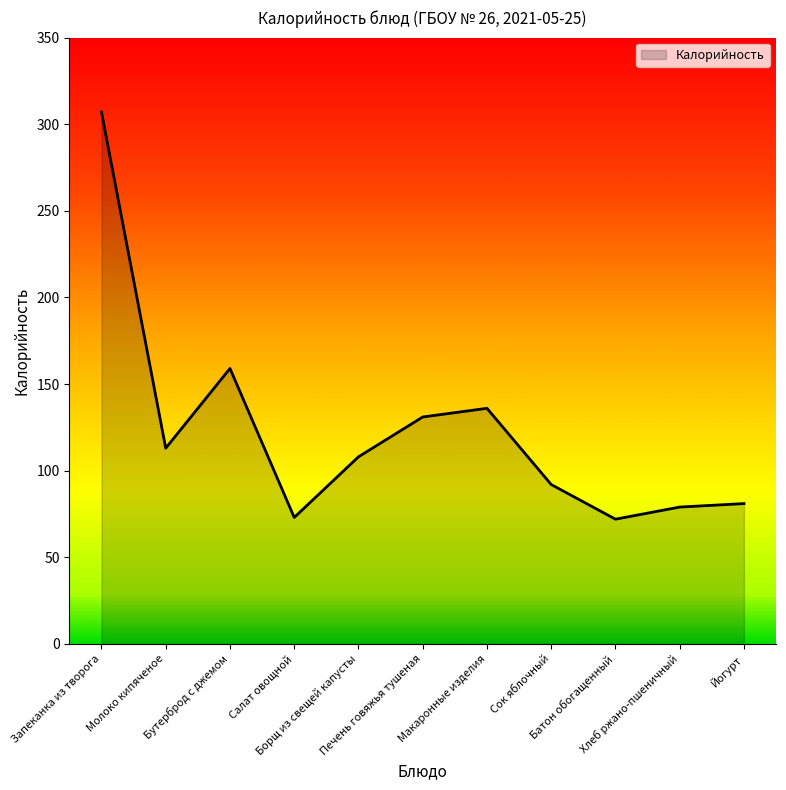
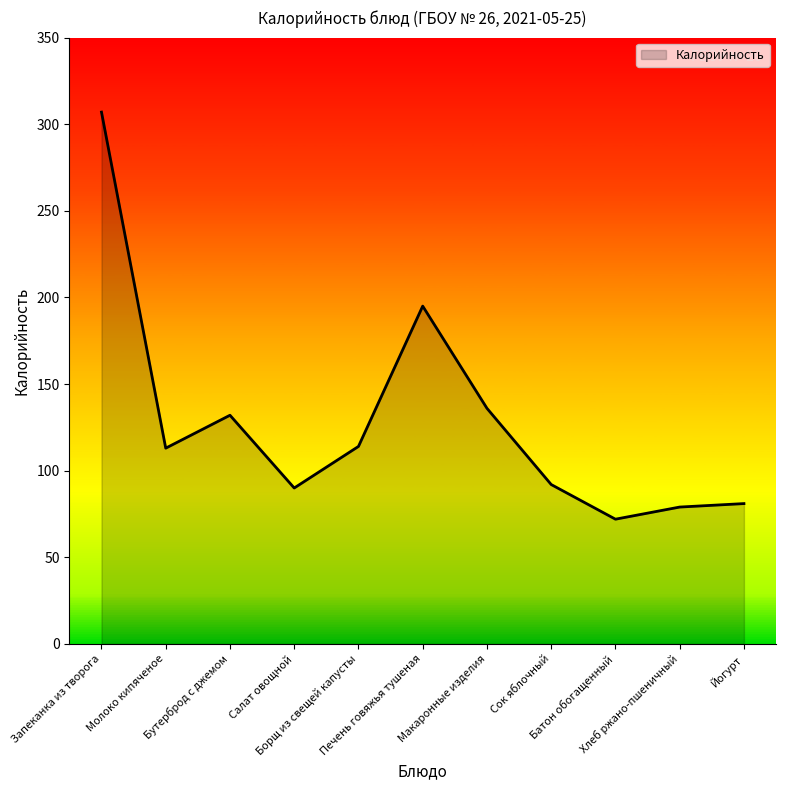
Бутерброд с джемом: 159 -> 132
Салат овощной: 73 -> 90
Борщ из свещей капусты: 108 -> 114
Печень говяжья тушеная: 131 -> 195
